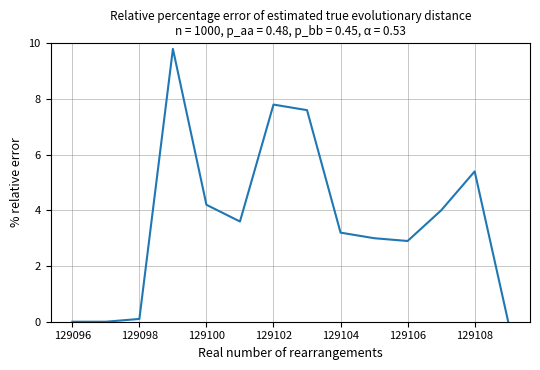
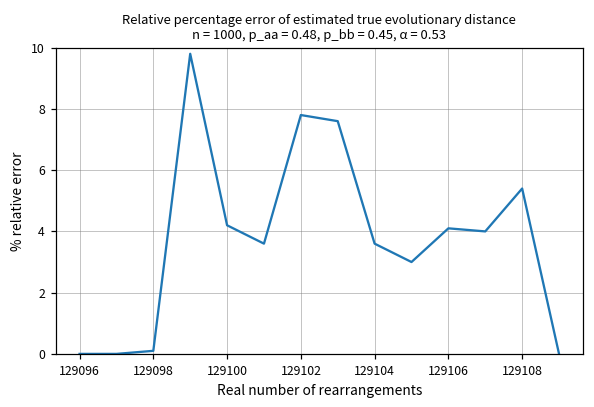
129104: 3.2 -> 3.6
129106: 2.9 -> 4.1
